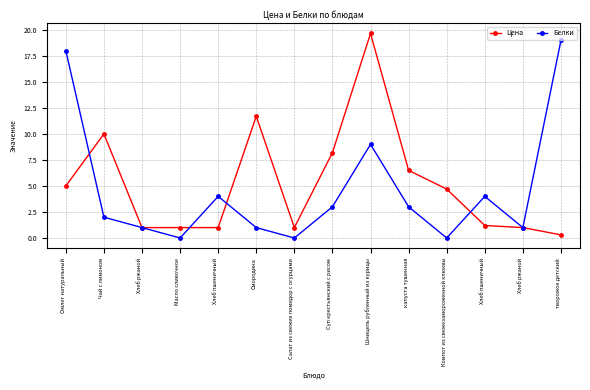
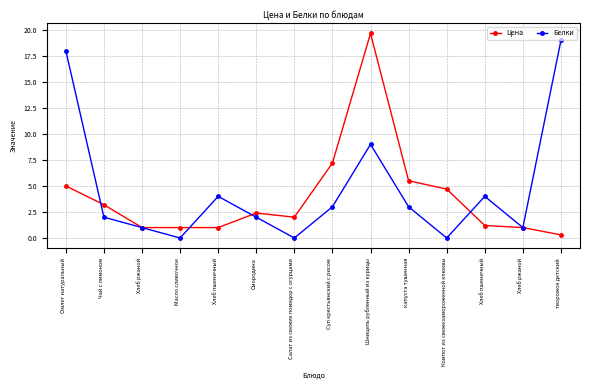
Цена, Чай с лимоном: 10.0 -> 3.2
Цена, Смородина: 11.7 -> 2.4
Белки, Смородина: 1 -> 2
Цена, Салат из свежих помидор с огурцами: 1 -> 2
Цена, Суп крестьянский с рисом: 8.2 -> 7.2
Цена, капуста тушенная: 6.5 -> 5.5
